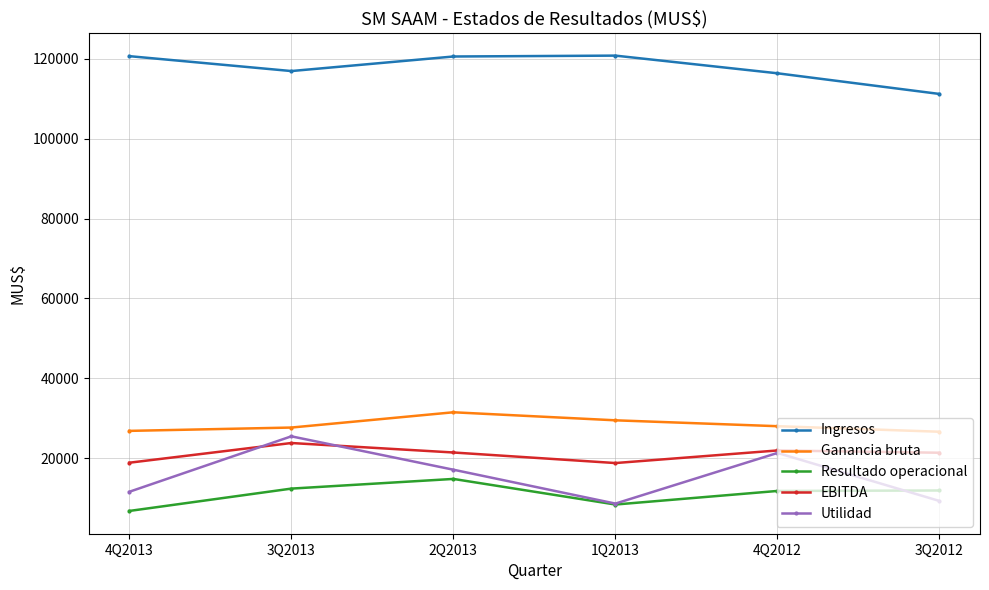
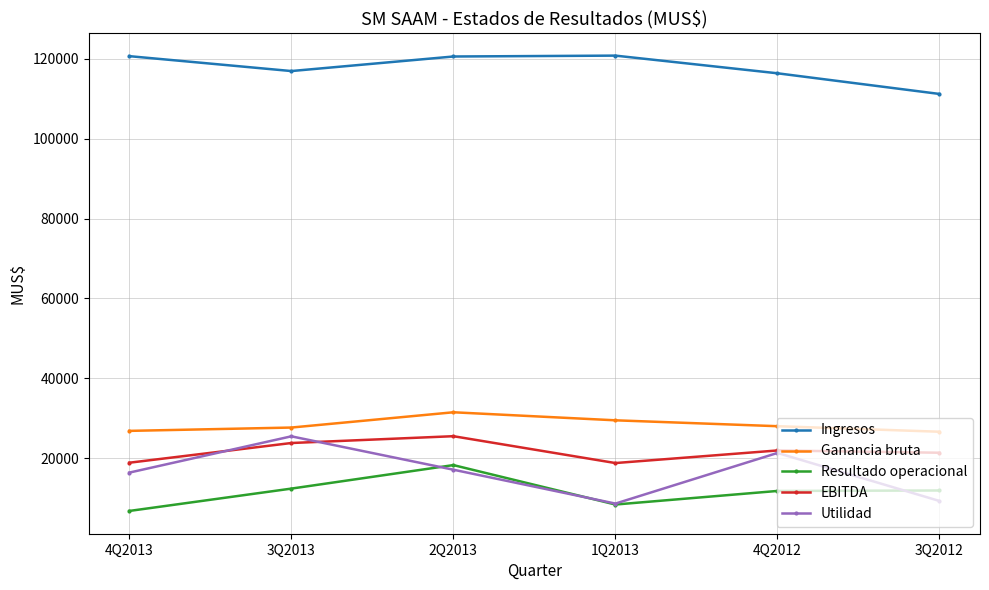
Utilidad, 4Q2013: 12000 -> 16000
Resultado operacional, 2Q2013: 15000 -> 18000
EBITDA, 2Q2013: 21000 -> 25000
